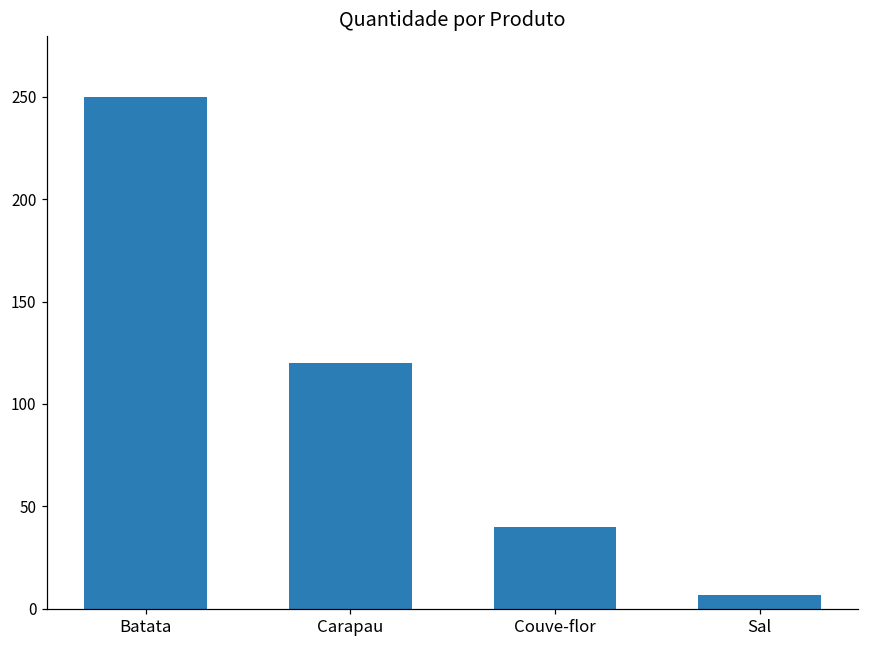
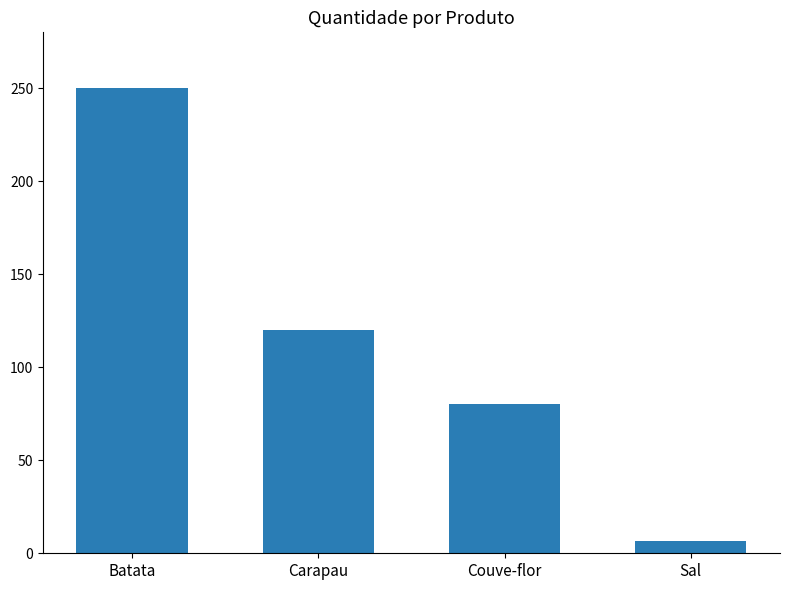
Couve-flor: 40 -> 80
